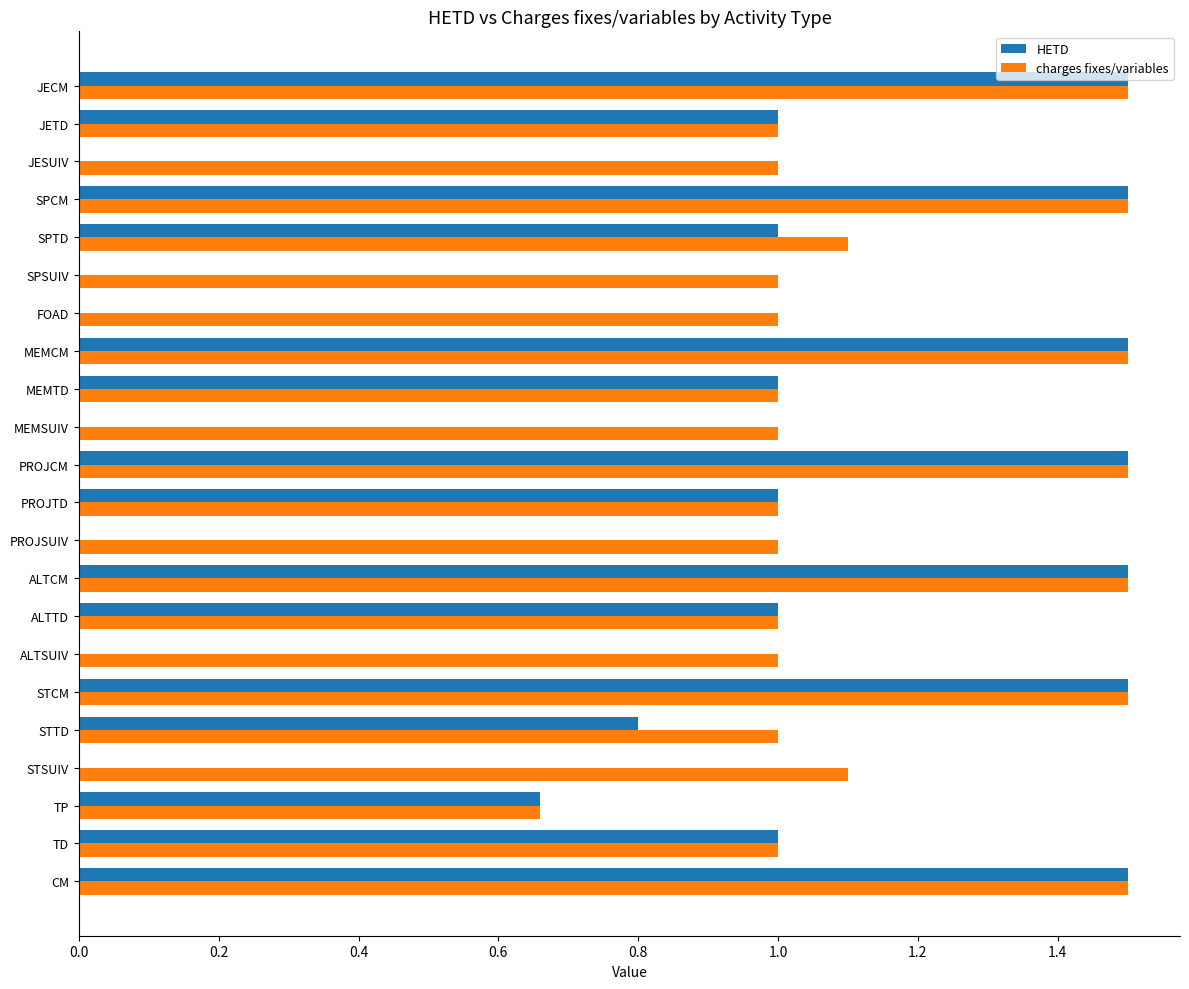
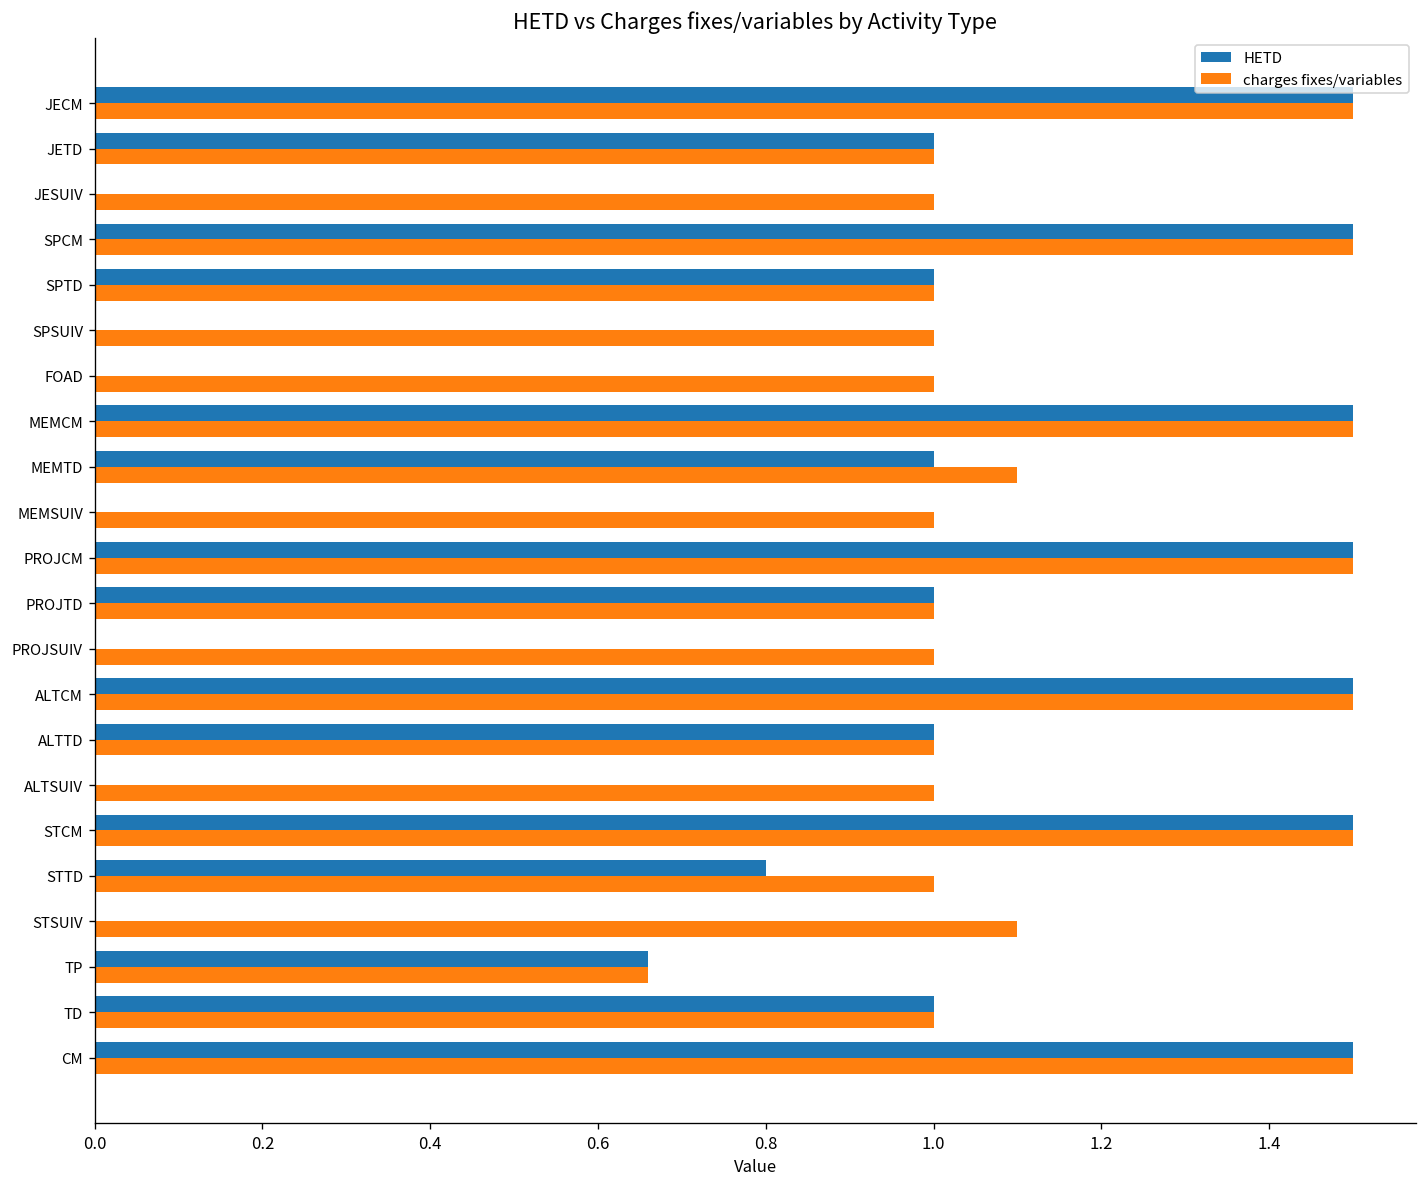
charges fixes/variables, SPTD: 1.1 -> 1.0
charges fixes/variables, MEMTD: 1.0 -> 1.1
